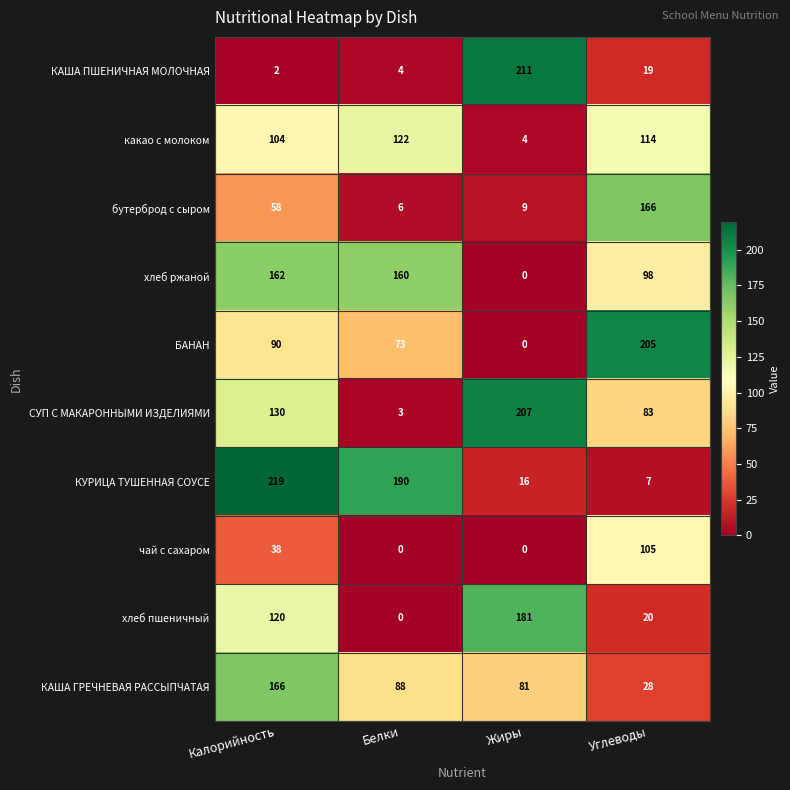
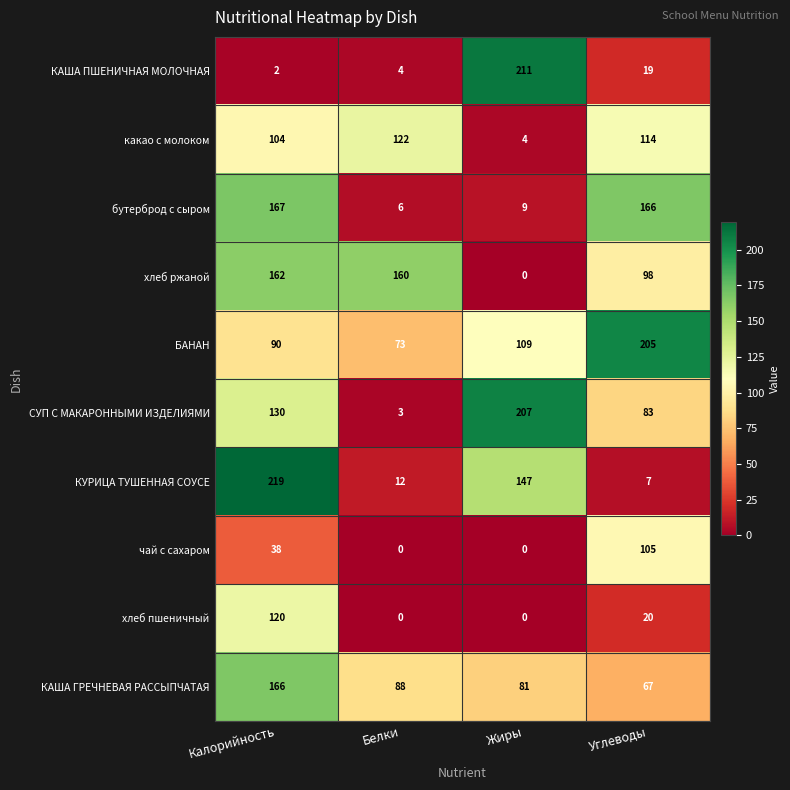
бутерброд с сыром, Калорийность: 58 -> 167
БАНАН, Жиры: 0 -> 109
КУРИЦА ТУШЕННАЯ СОУСЕ, Белки: 190 -> 12
КУРИЦА ТУШЕННАЯ СОУСЕ, Жиры: 16 -> 147
хлеб пшеничный, Жиры: 181 -> 0
КАША ГРЕЧНЕВАЯ РАССЫПЧАТАЯ, Углеводы: 28 -> 67
